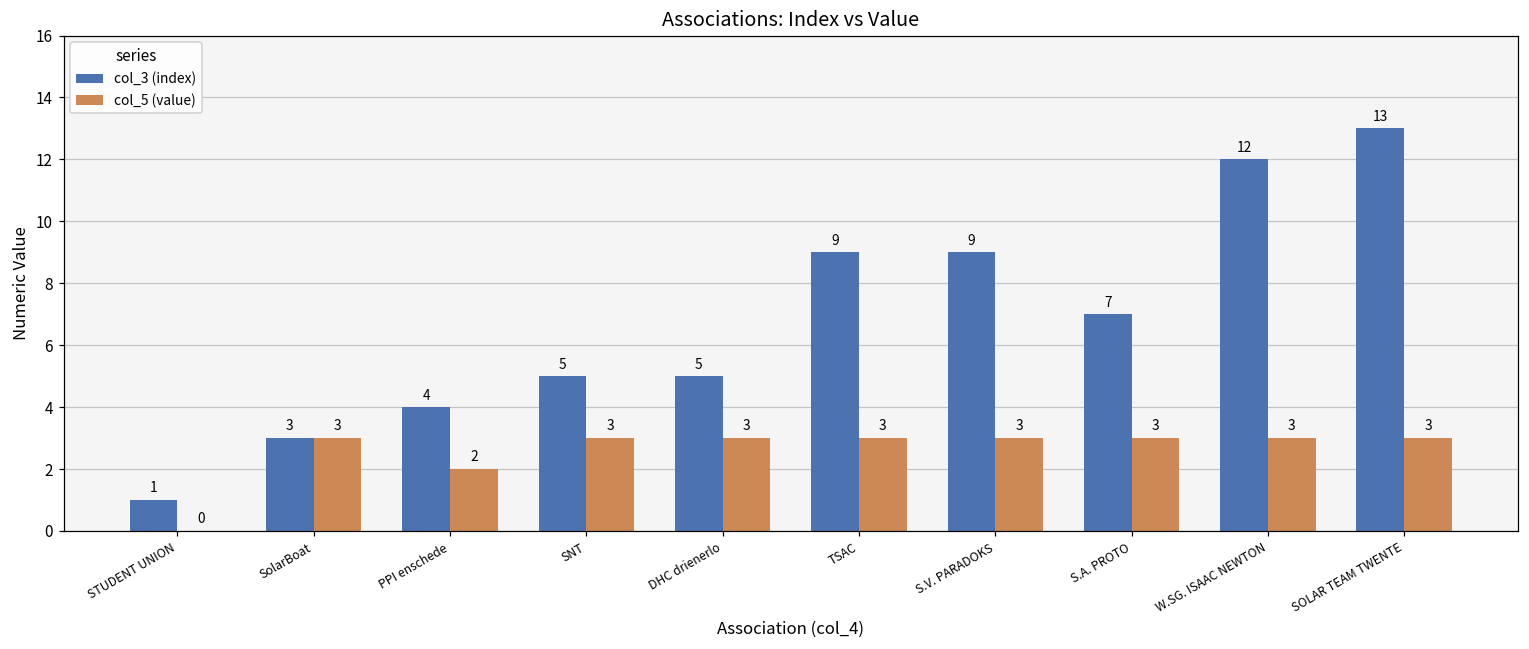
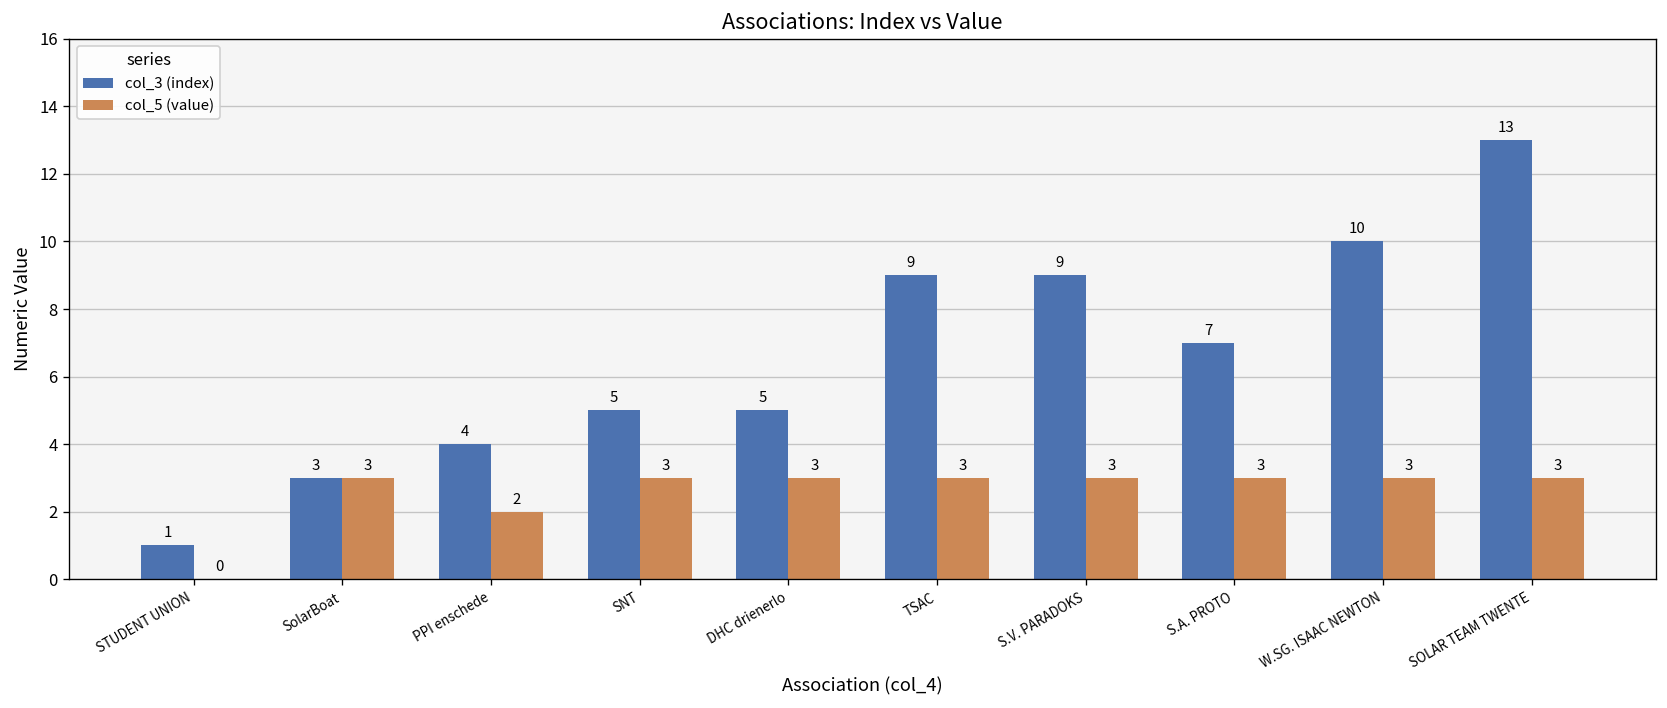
col_3 (index), W.SG. ISAAC NEWTON: 12 -> 10
